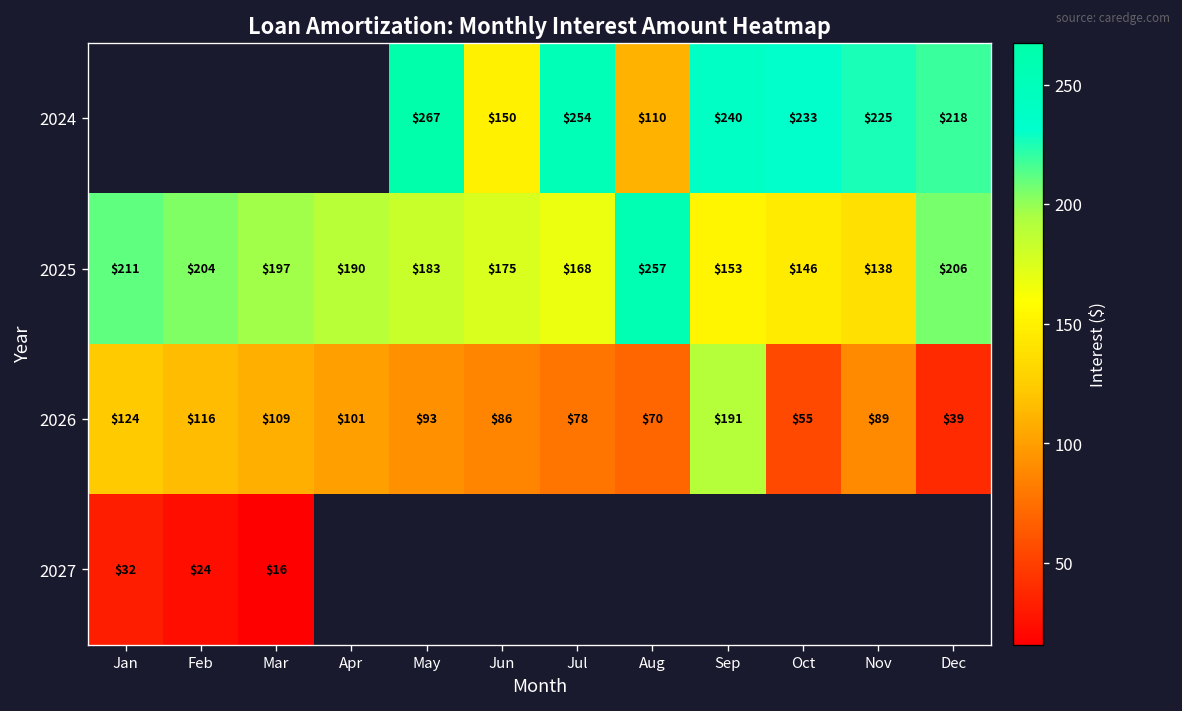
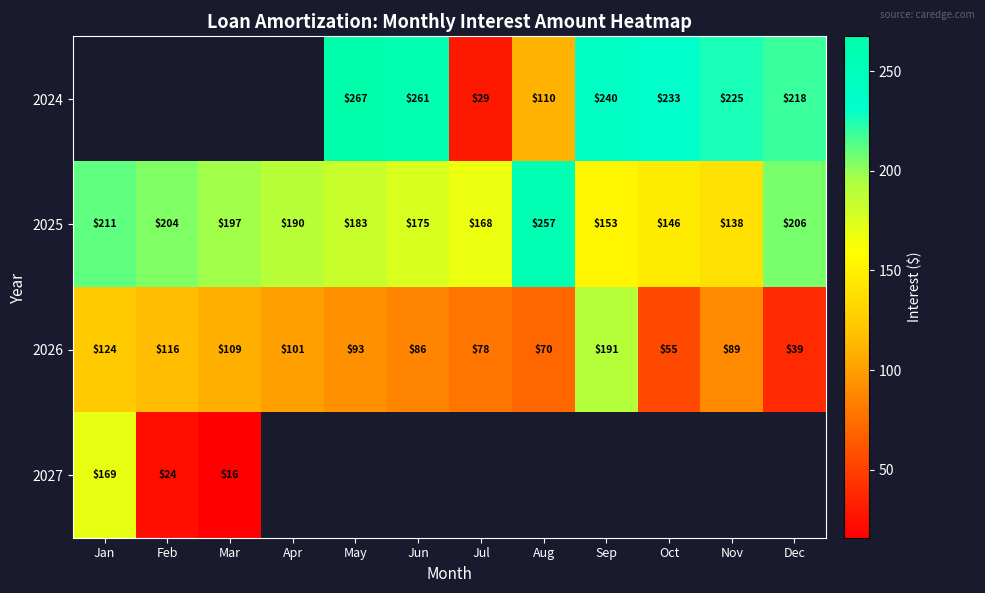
2024, Jun: $150 -> $261
2024, Jul: $254 -> $29
2027, Jan: $32 -> $169
